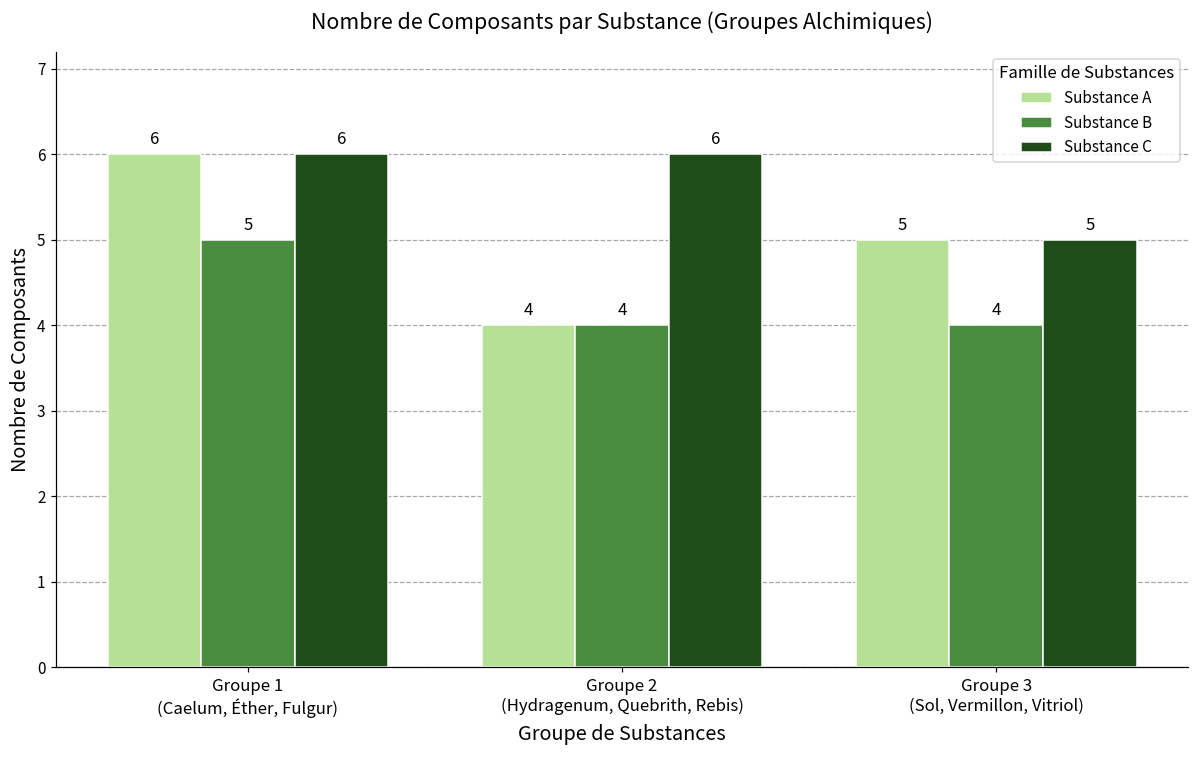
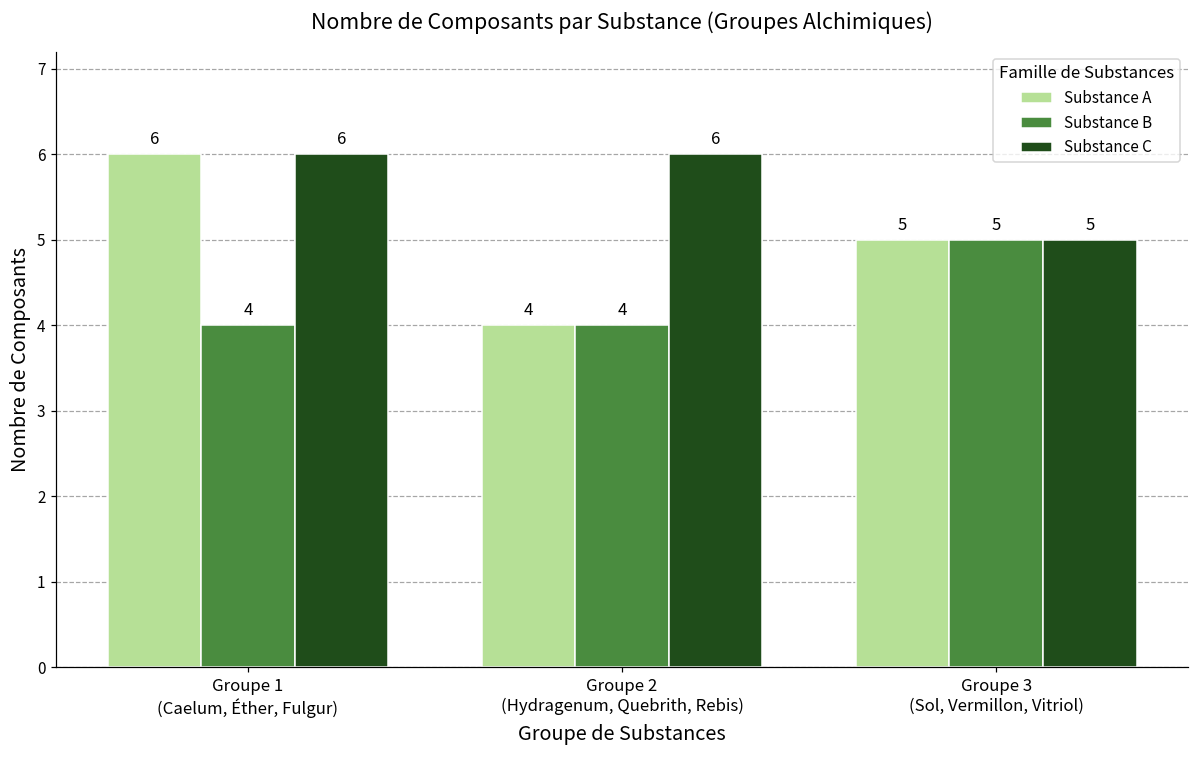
Substance B, Groupe 1 (Caelum, Éther, Fulgur): 5 -> 4
Substance B, Groupe 3 (Sol, Vermillon, Vitriol): 4 -> 5
